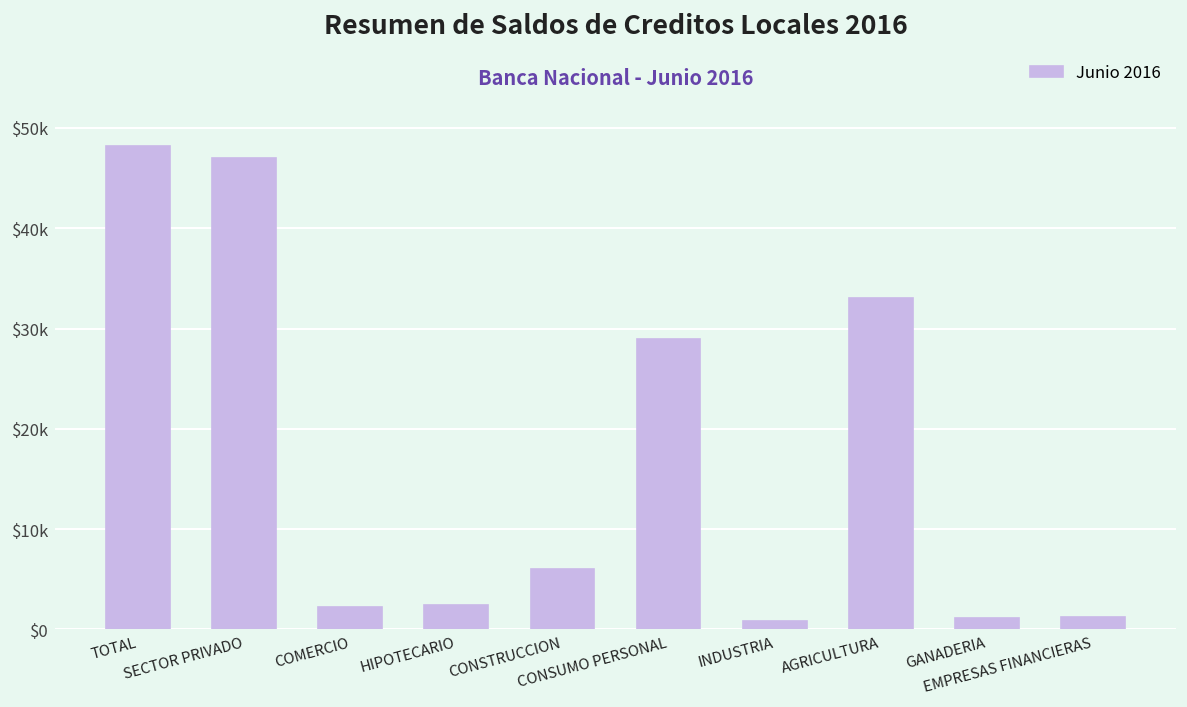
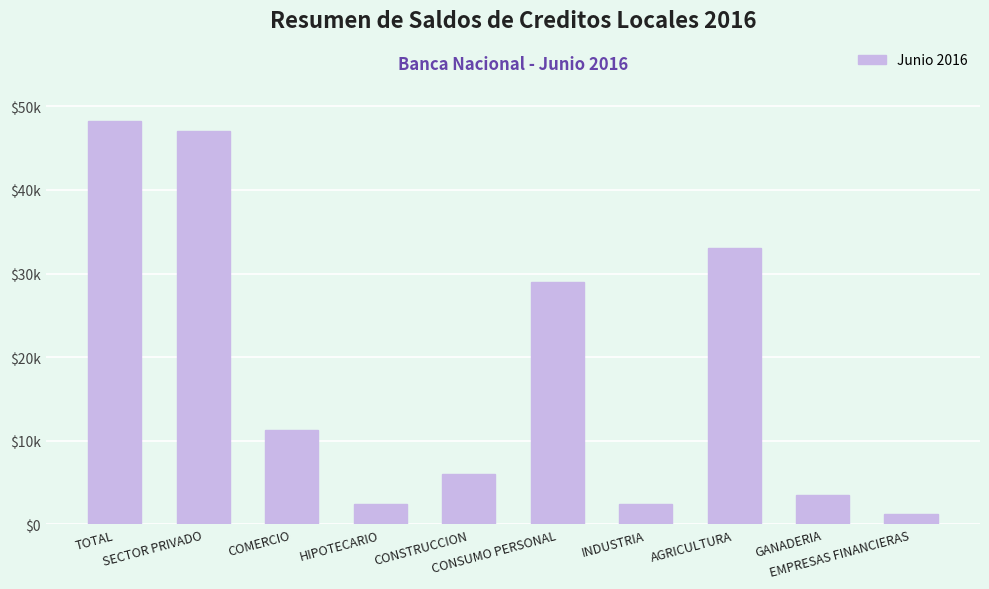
COMERCIO: $2000 -> $11000
INDUSTRIA: $1000 -> $2000
GANADERIA: $1000 -> $4000
